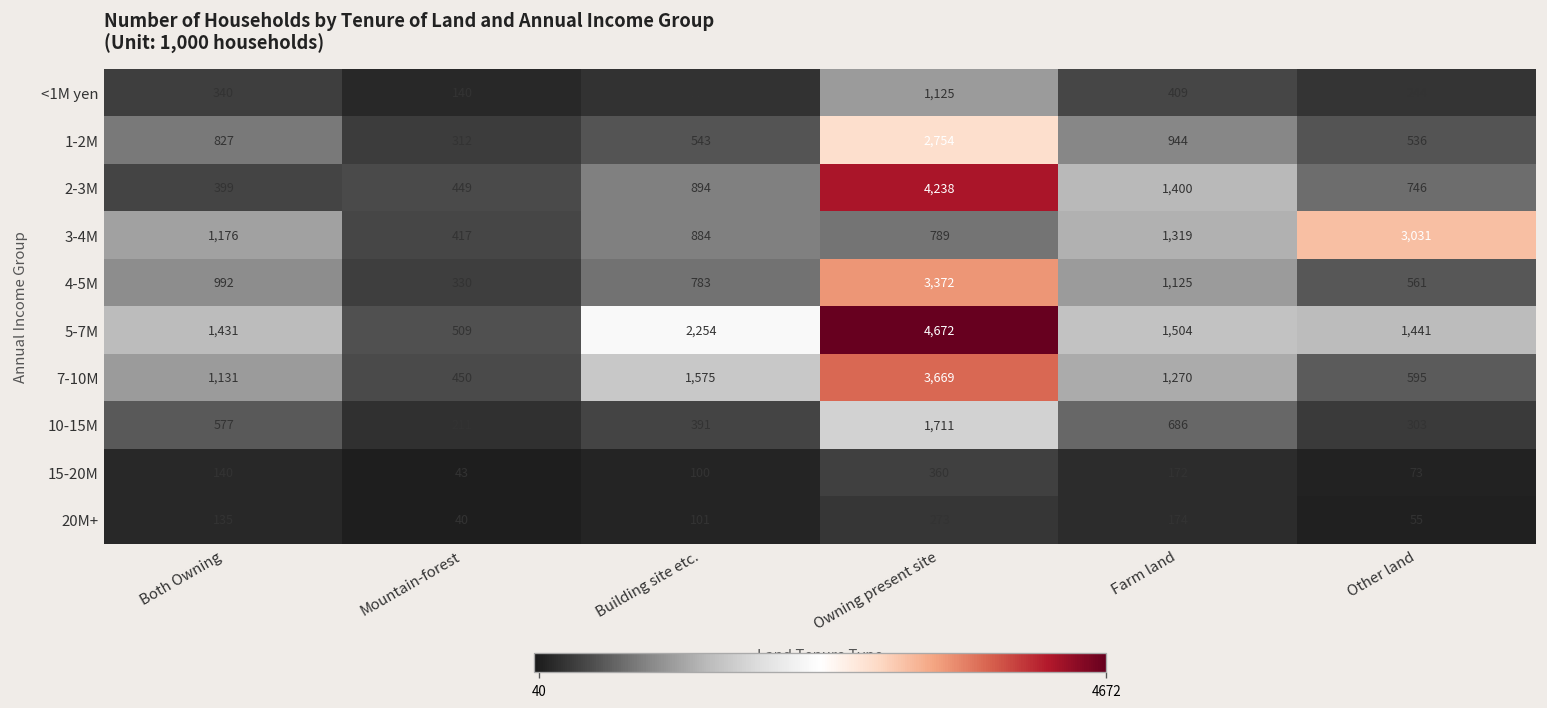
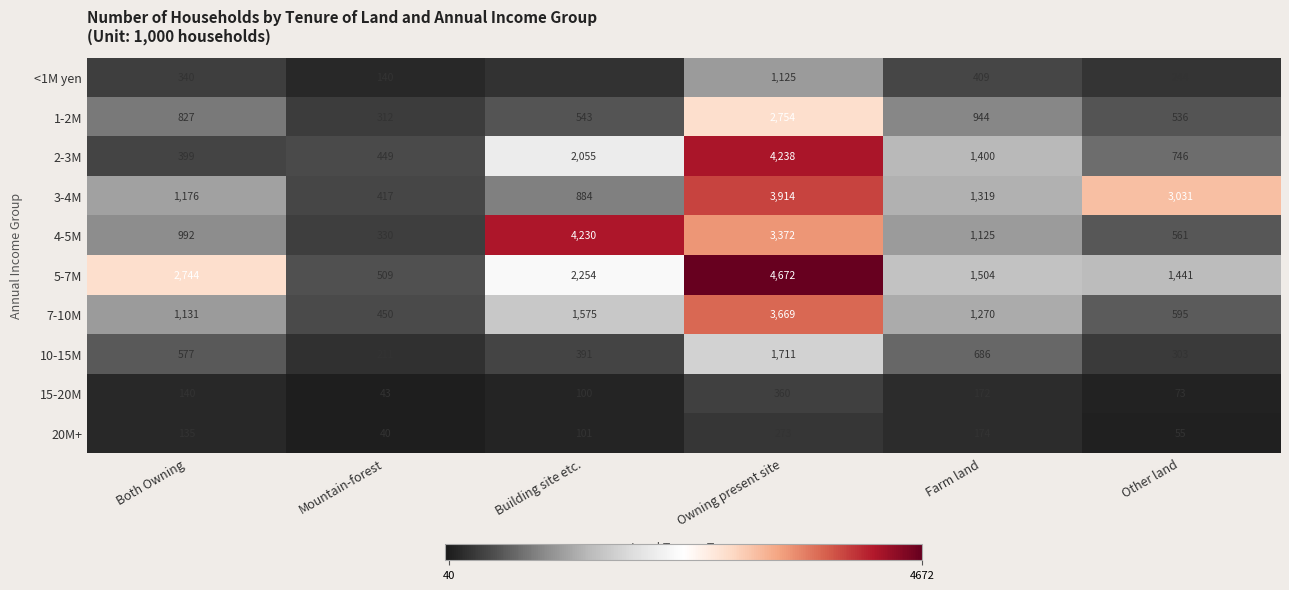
2-3M, Building site etc.: 894 -> 2,055
3-4M, Owning present site: 789 -> 3,914
4-5M, Building site etc.: 783 -> 4,230
5-7M, Both Owning: 1,431 -> 2,744
